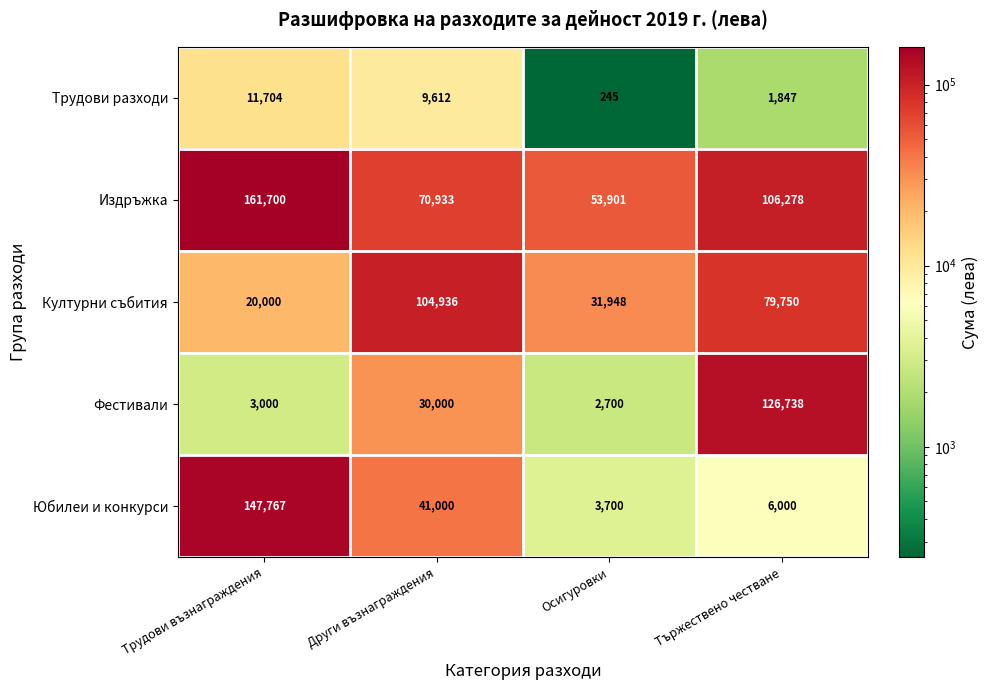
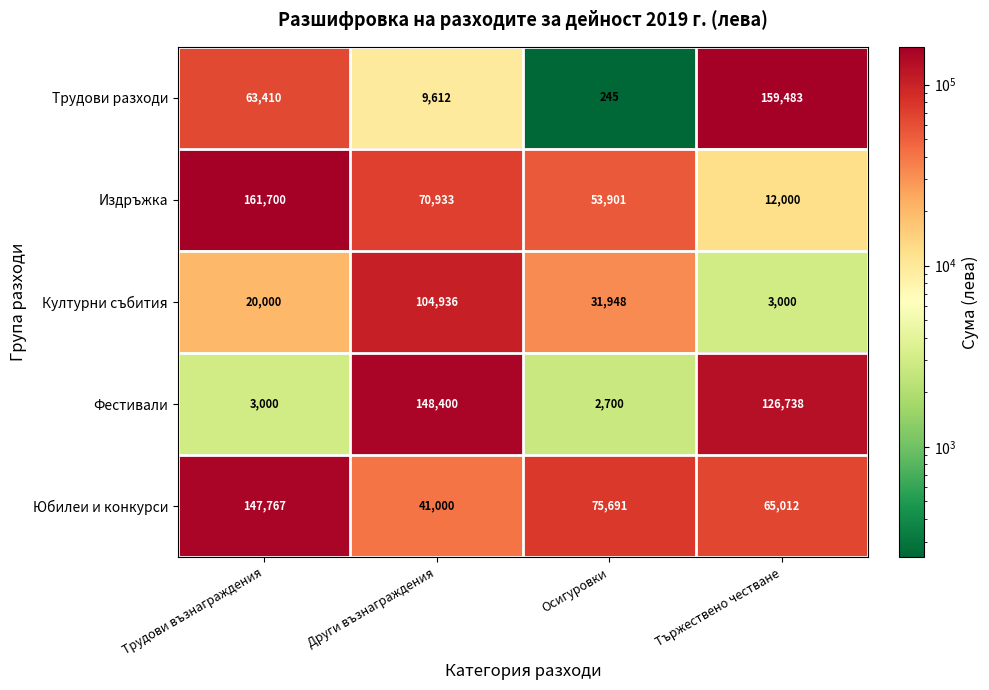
Трудови разходи, Трудови възнаграждения: 11,704 -> 63,410
Трудови разходи, Тържествено честване: 1,847 -> 159,483
Издръжка, Тържествено честване: 106,278 -> 12,000
Културни събития, Тържествено честване: 79,750 -> 3,000
Фестивали, Други възнаграждения: 30,000 -> 148,400
Юбилеи и конкурси, Осигуровки: 3,700 -> 75,691
Юбилеи и конкурси, Тържествено честване: 6,000 -> 65,012
